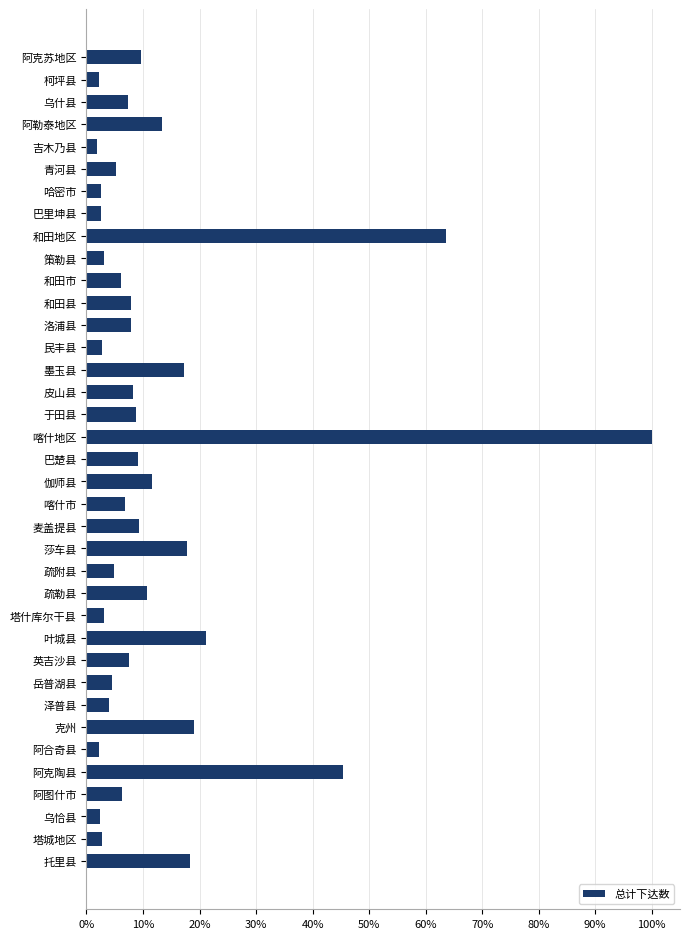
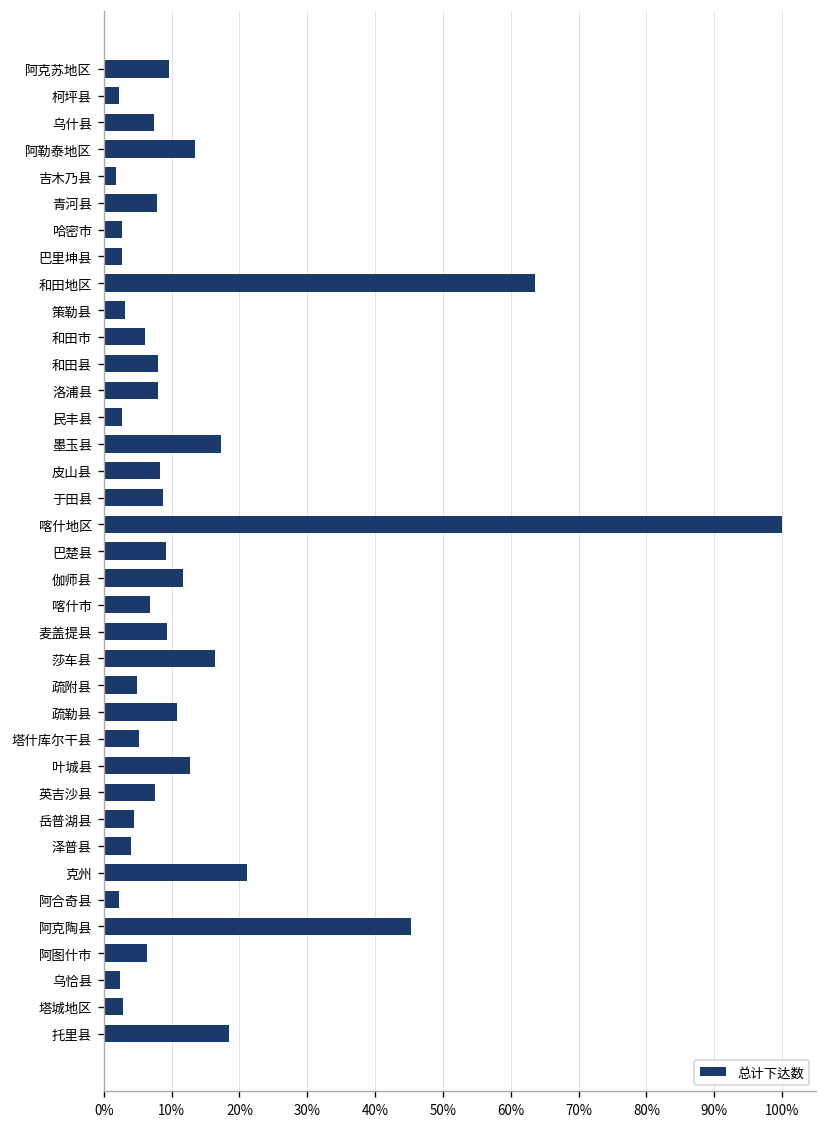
青河县: 5% -> 8%
莎车县: 18% -> 16%
塔什库尔干县: 3% -> 5%
叶城县: 21% -> 13%
克州: 19% -> 21%
